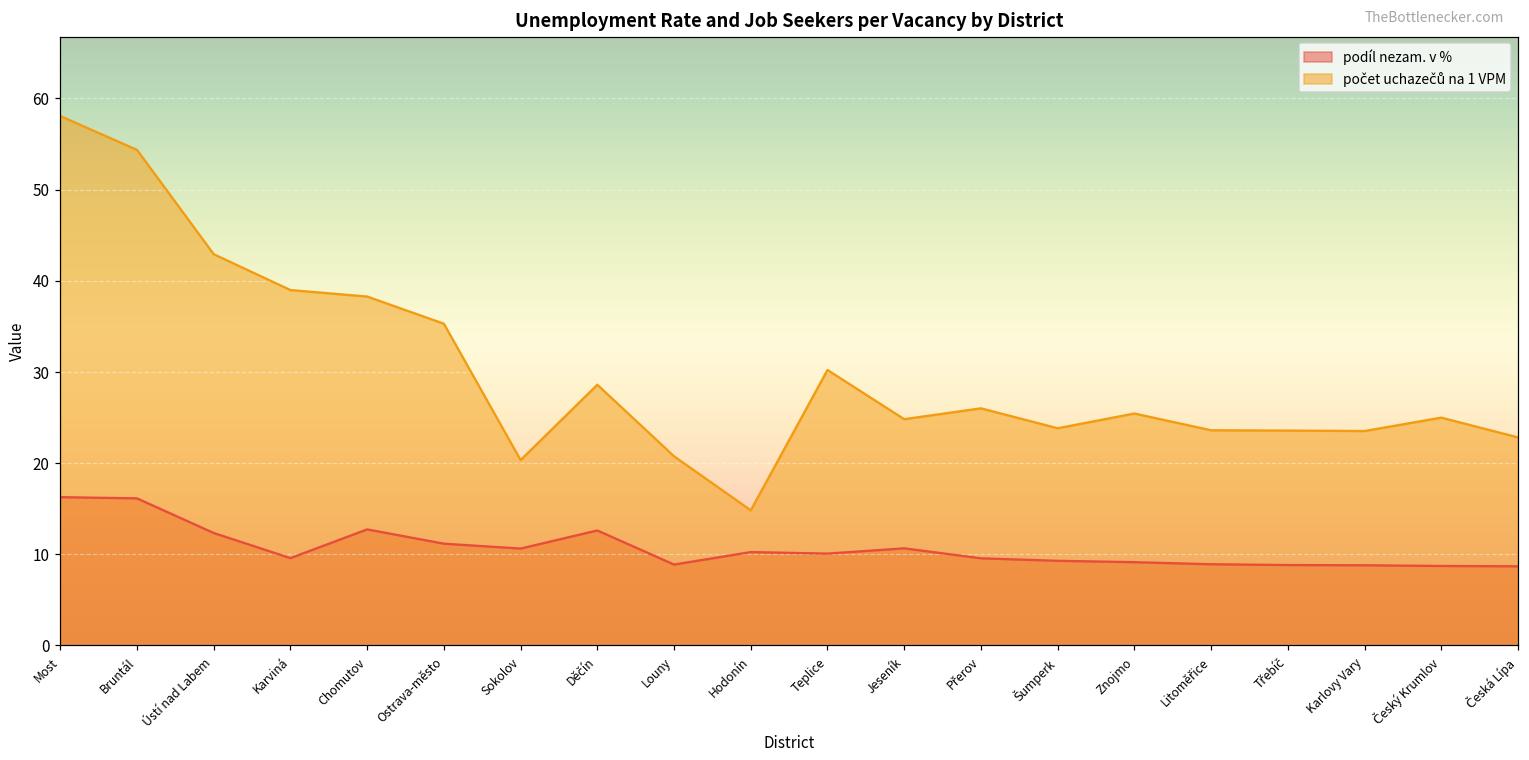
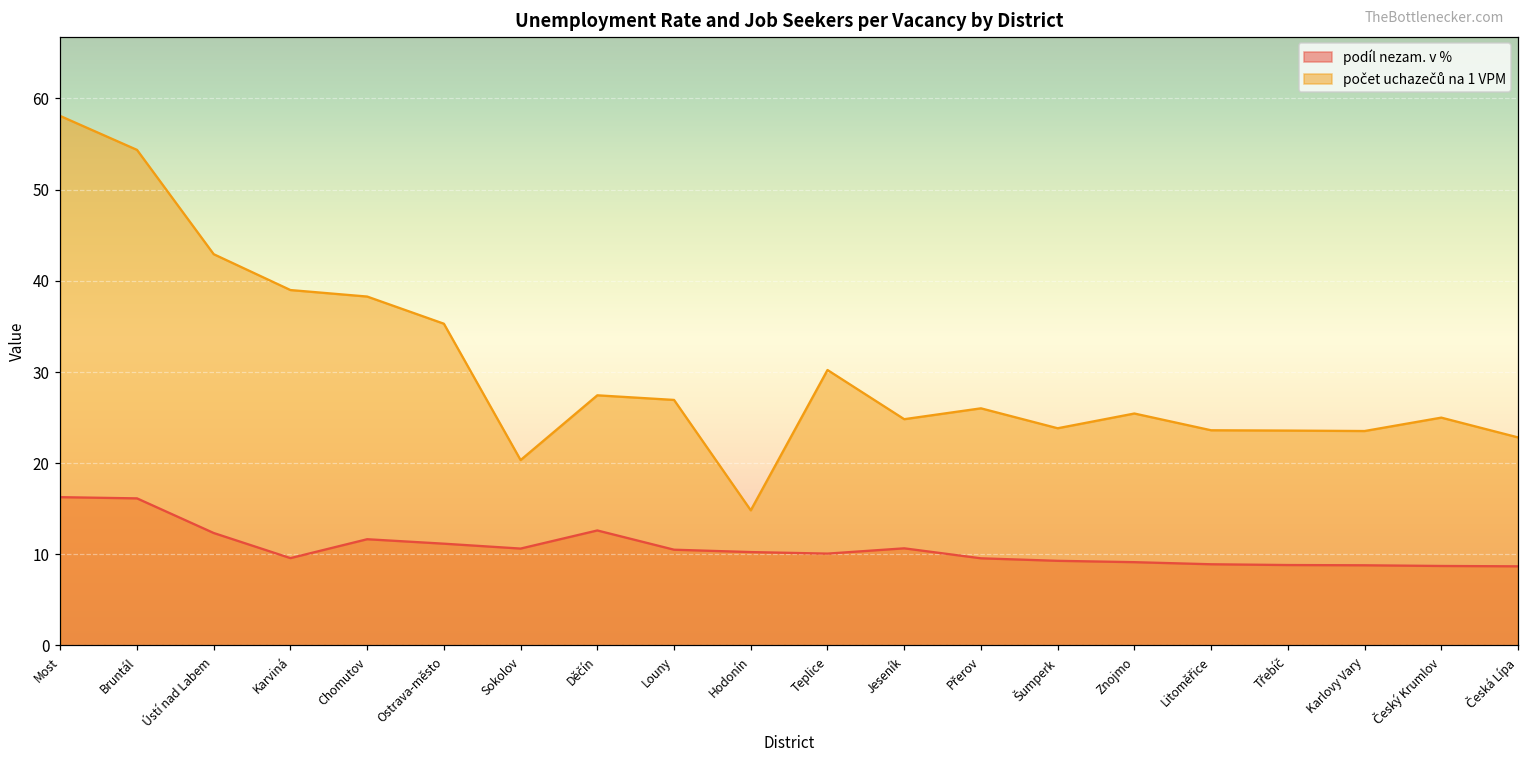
podíl nezam. v %, Chomutov: 13 -> 12
počet uchazečů na 1 VPM, Děčín: 29 -> 27
podíl nezam. v %, Louny: 9 -> 11
počet uchazečů na 1 VPM, Louny: 21 -> 27
